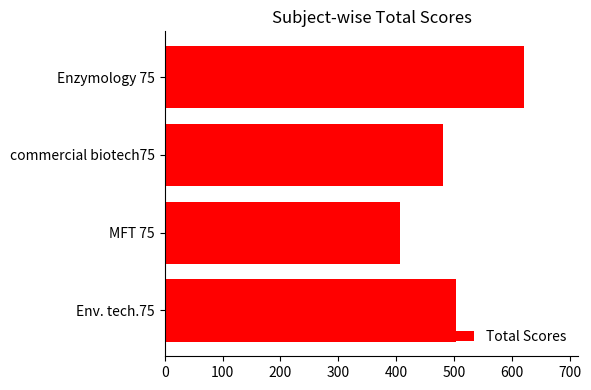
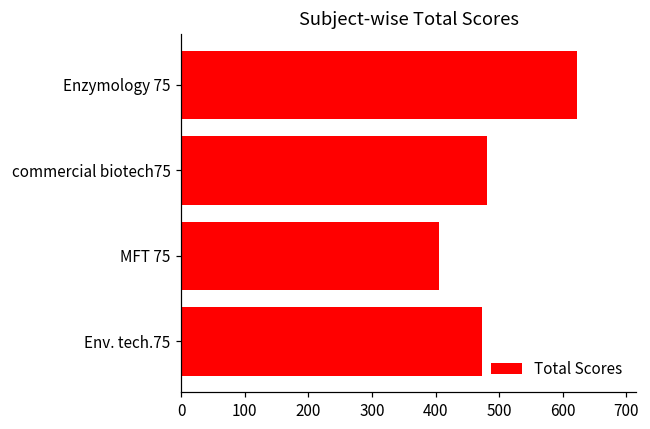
Env. tech.75: 500 -> 470
